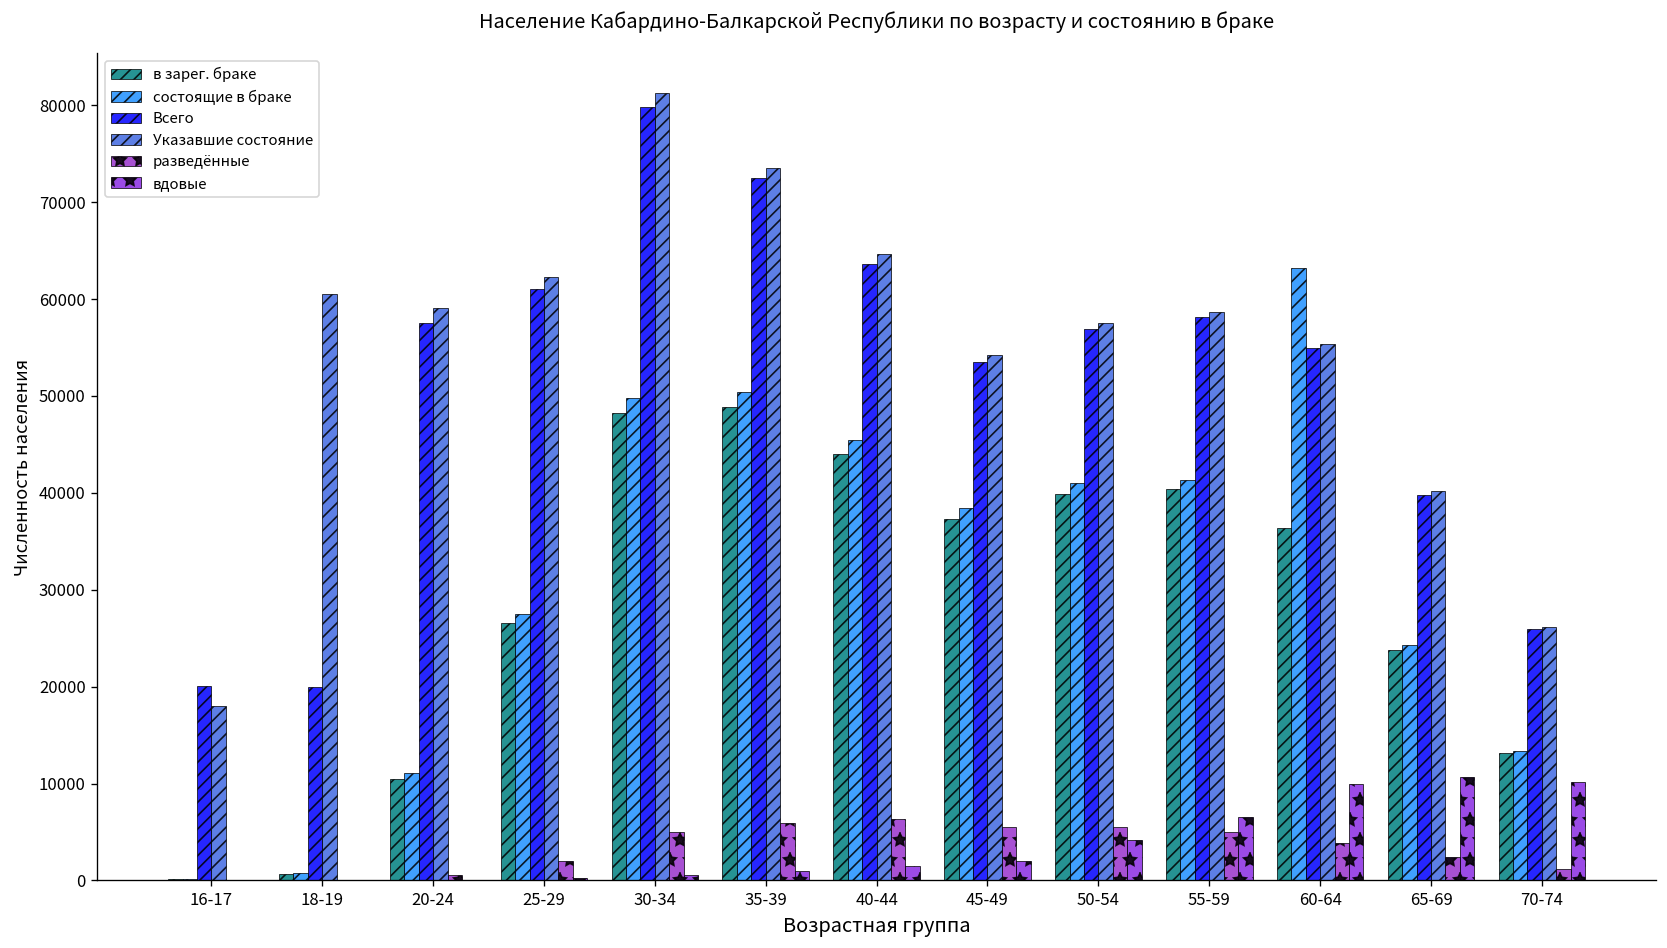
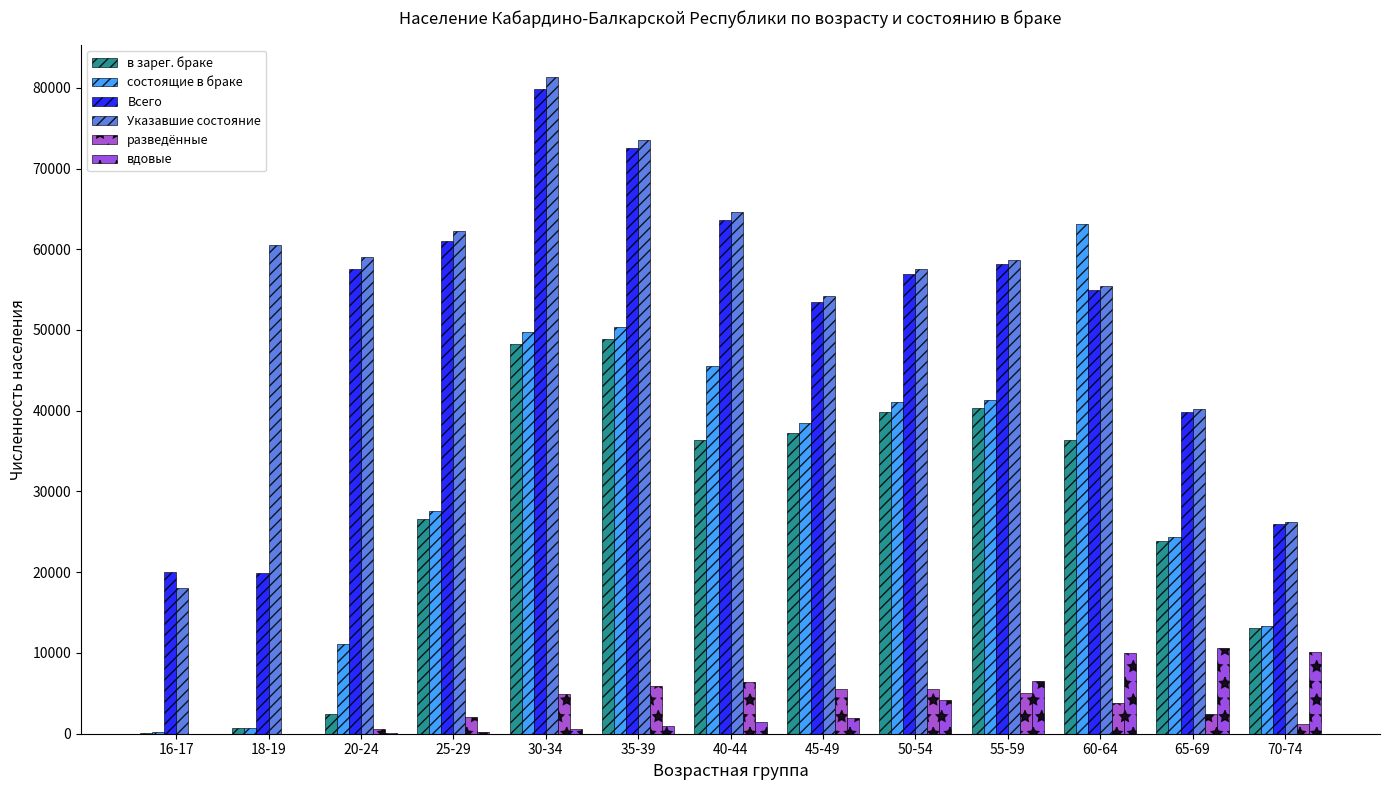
в зарег. браке, 20-24: 11000 -> 2000
в зарег. браке, 40-44: 44000 -> 36000
